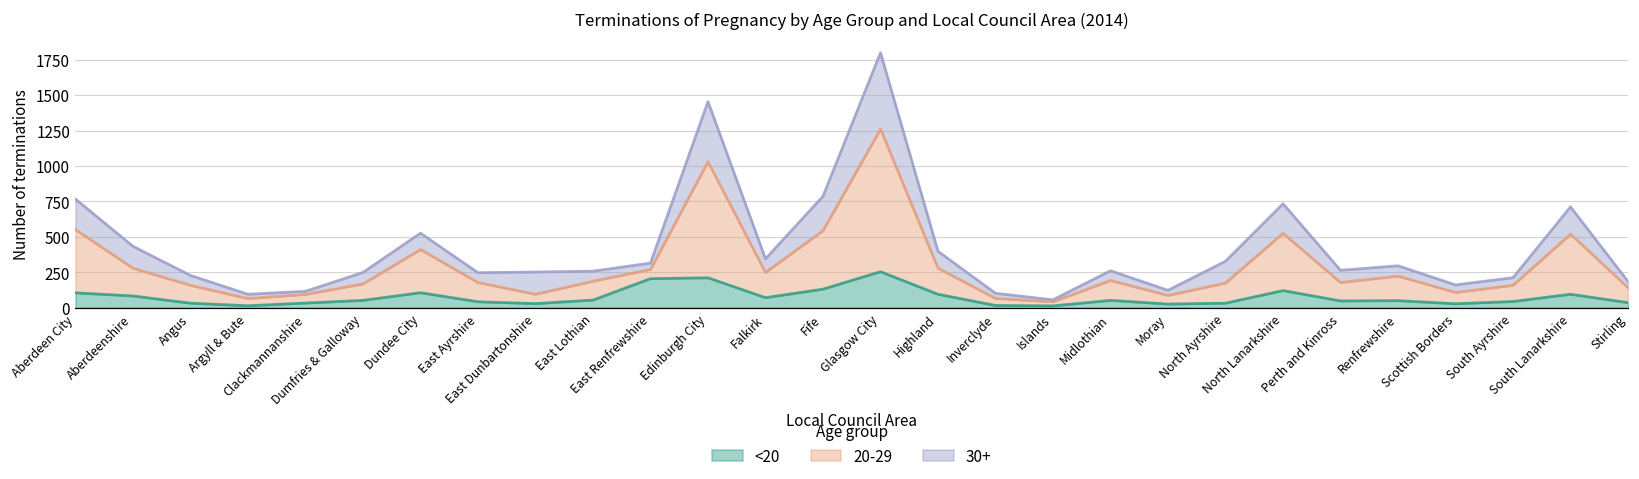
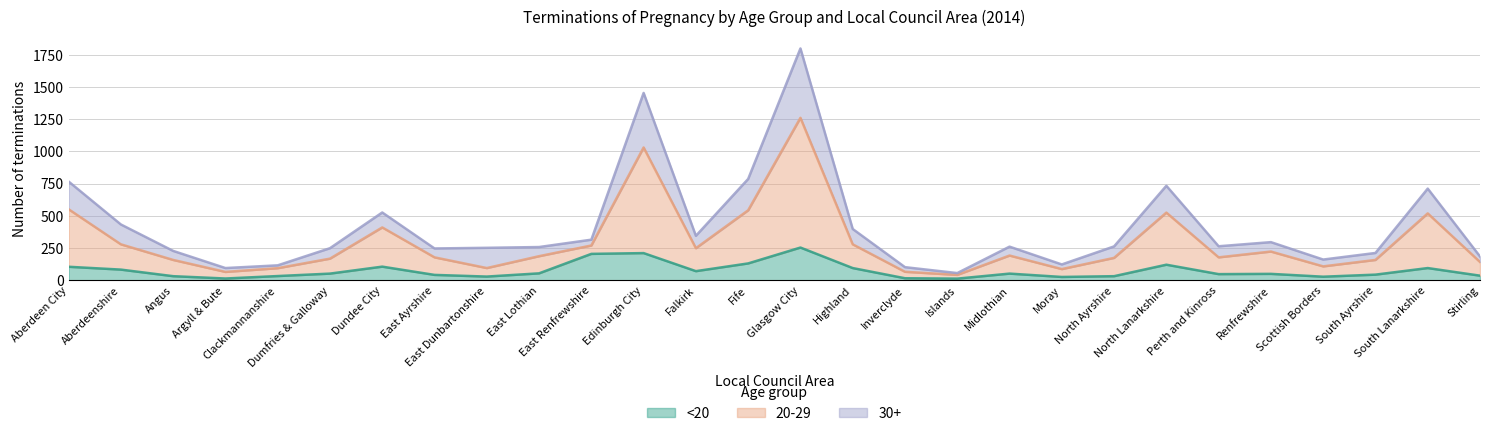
30+, North Ayrshire: 150 -> 90
